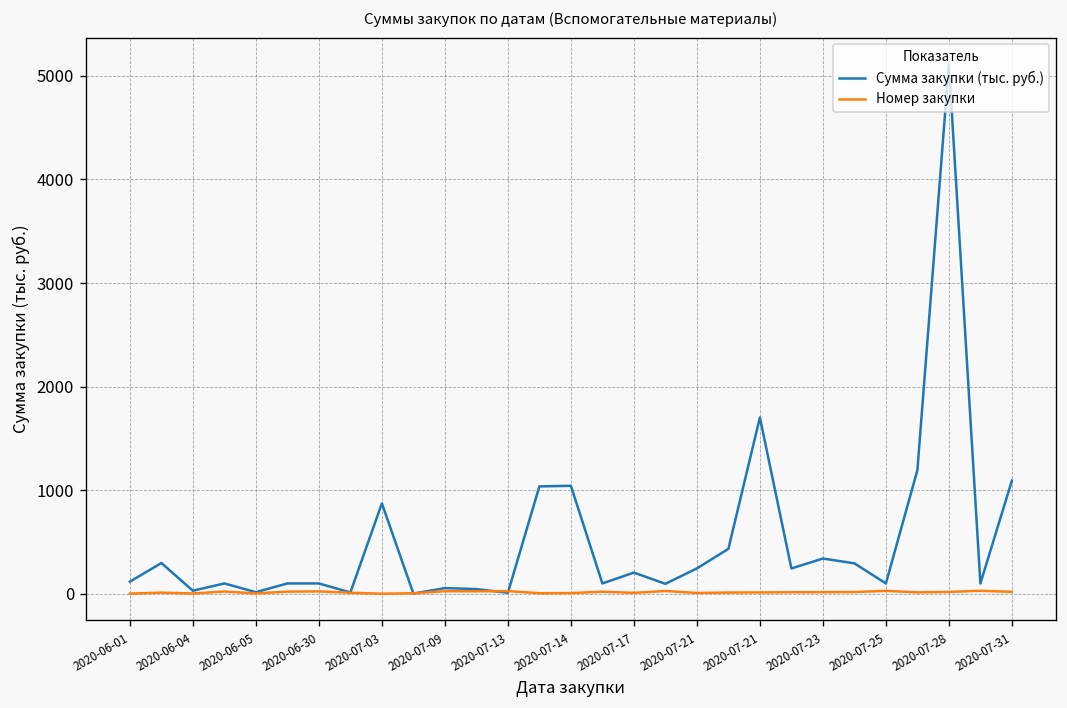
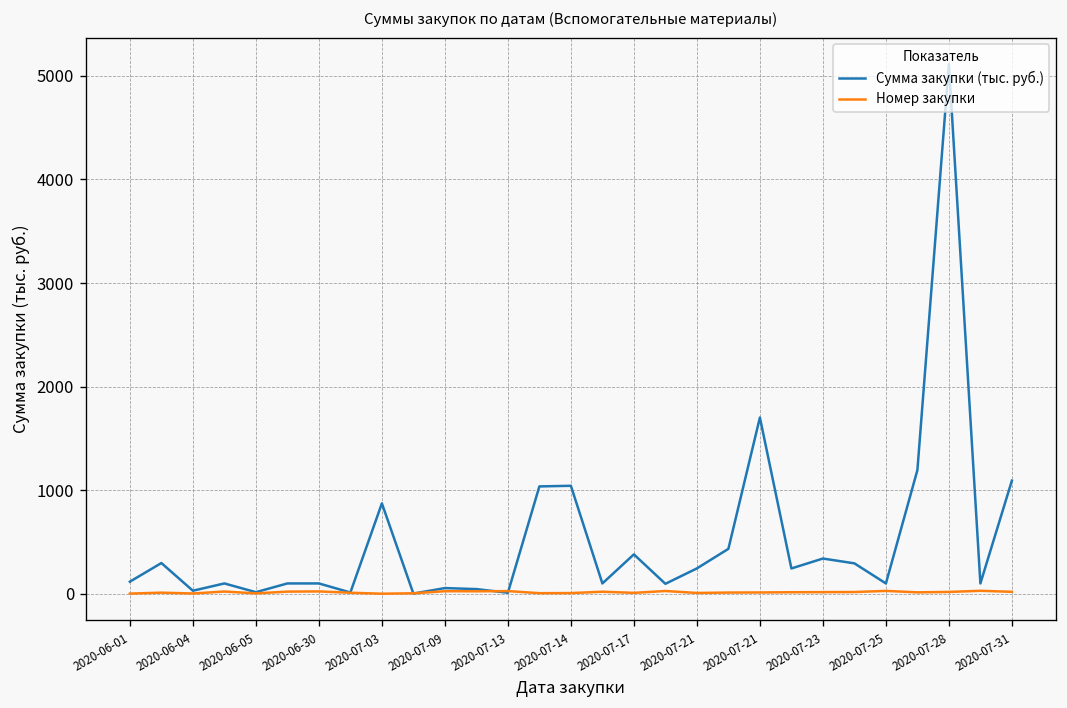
Сумма закупки (тыс. руб.), 2020-07-17: 200 -> 400
